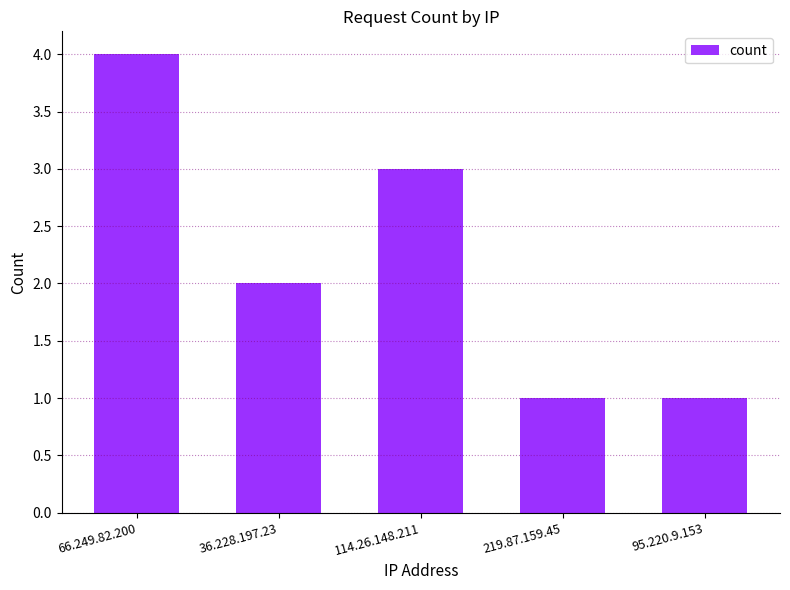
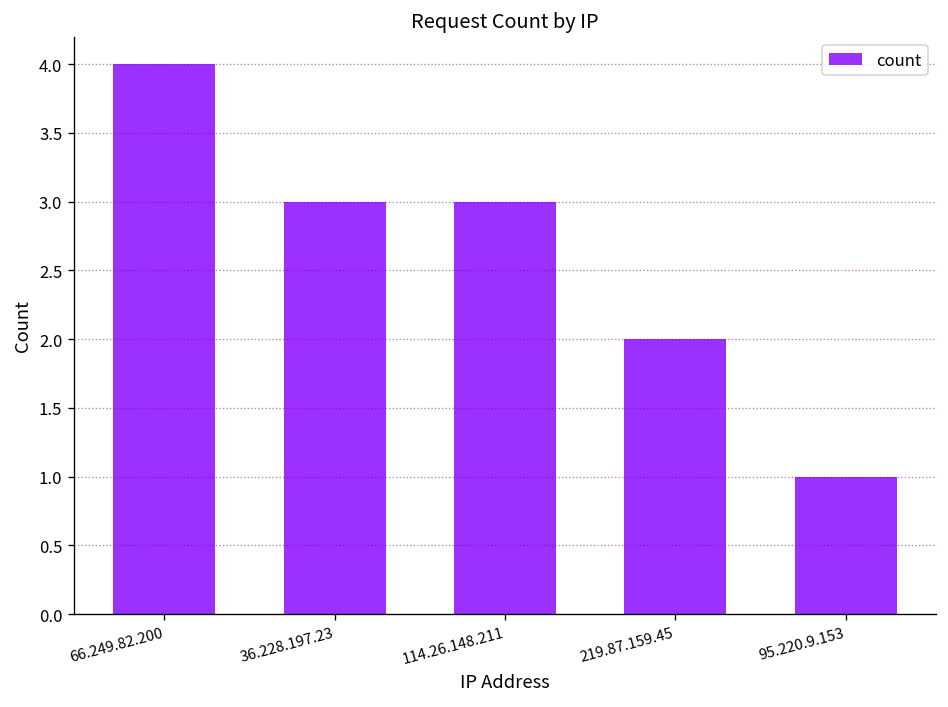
36.228.197.23: 2 -> 3
219.87.159.45: 1 -> 2
